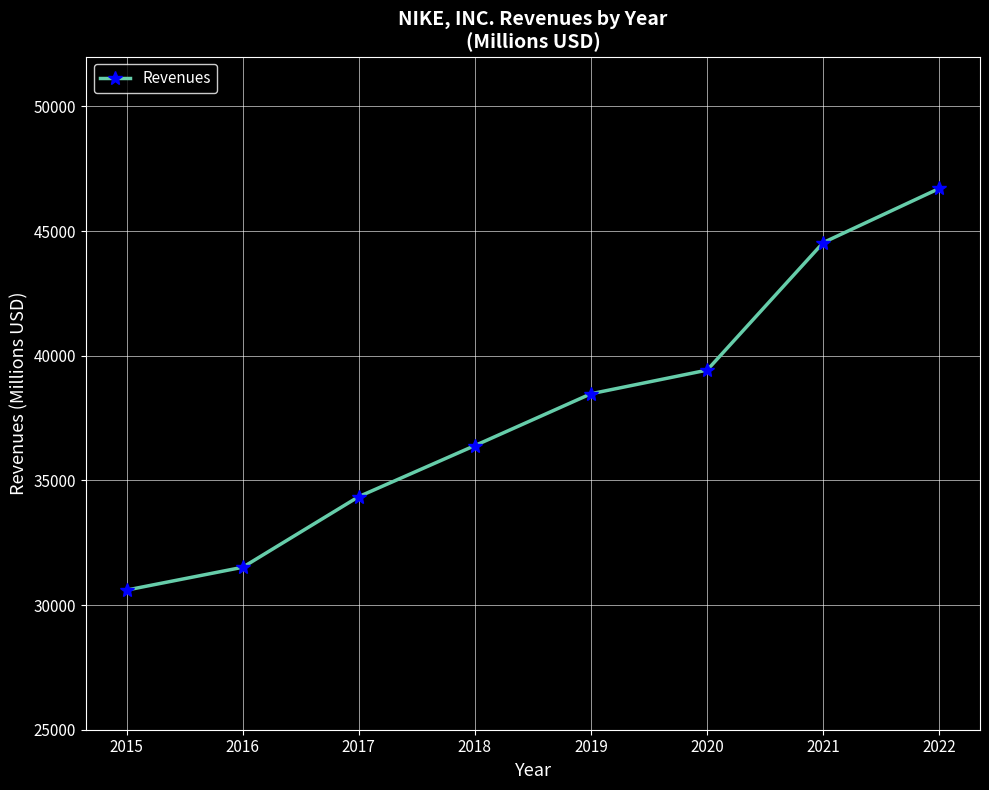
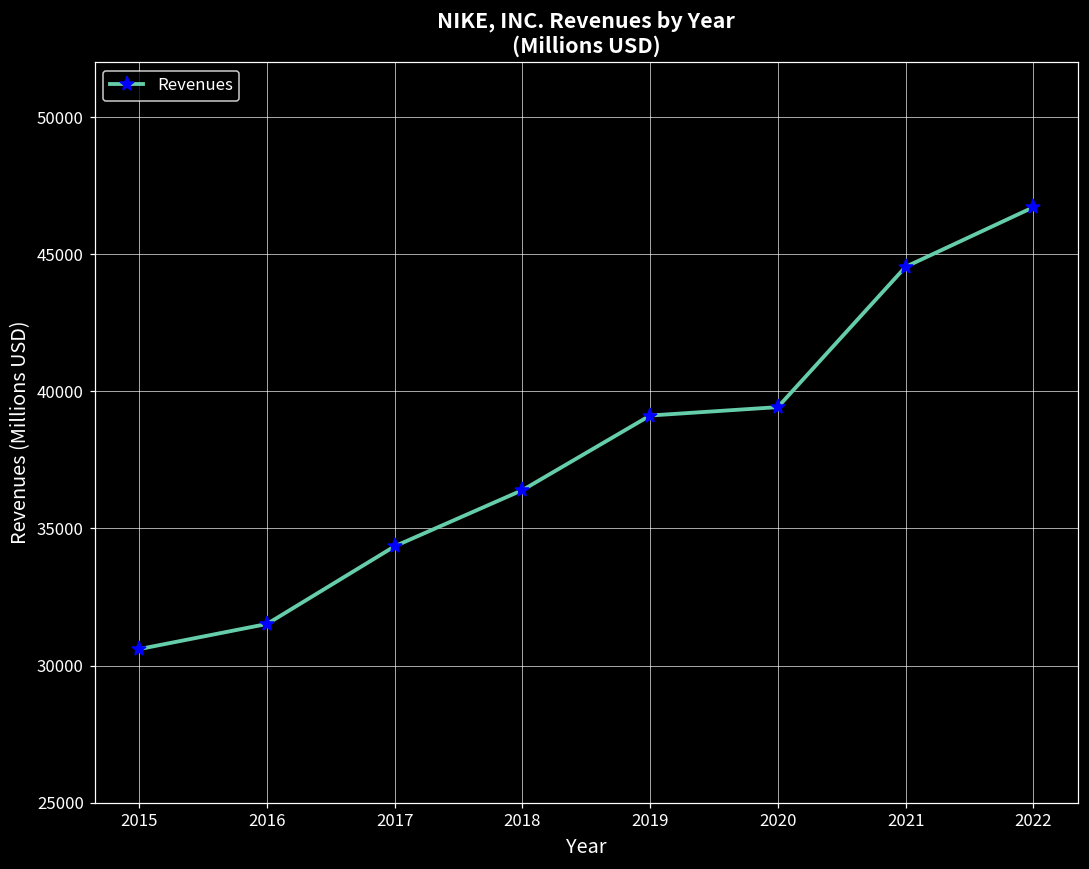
2019: 38500 -> 39100
